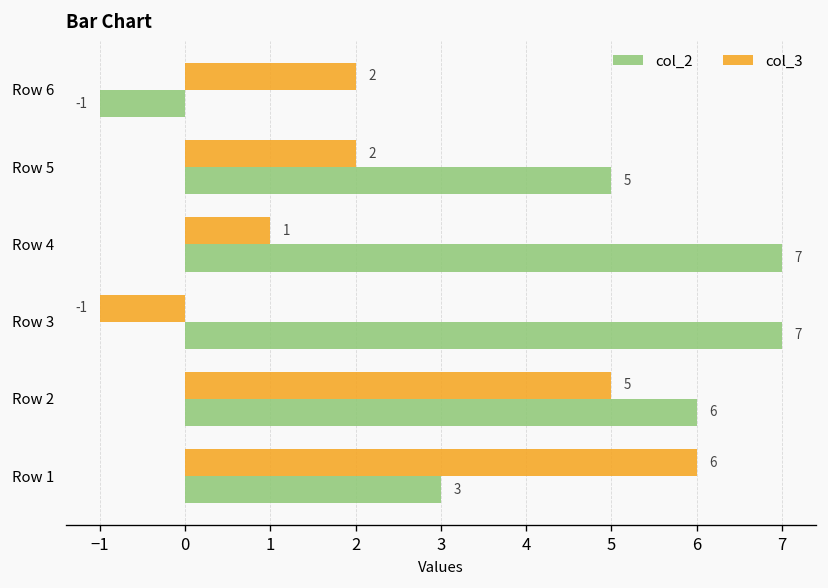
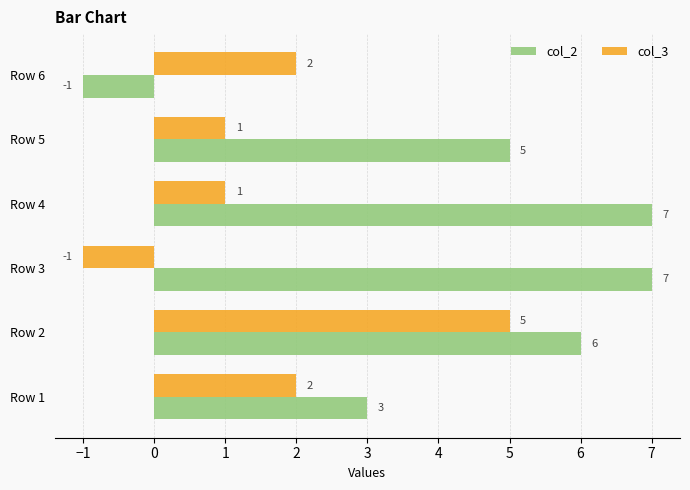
col_3, Row 5: 2 -> 1
col_3, Row 1: 6 -> 2
